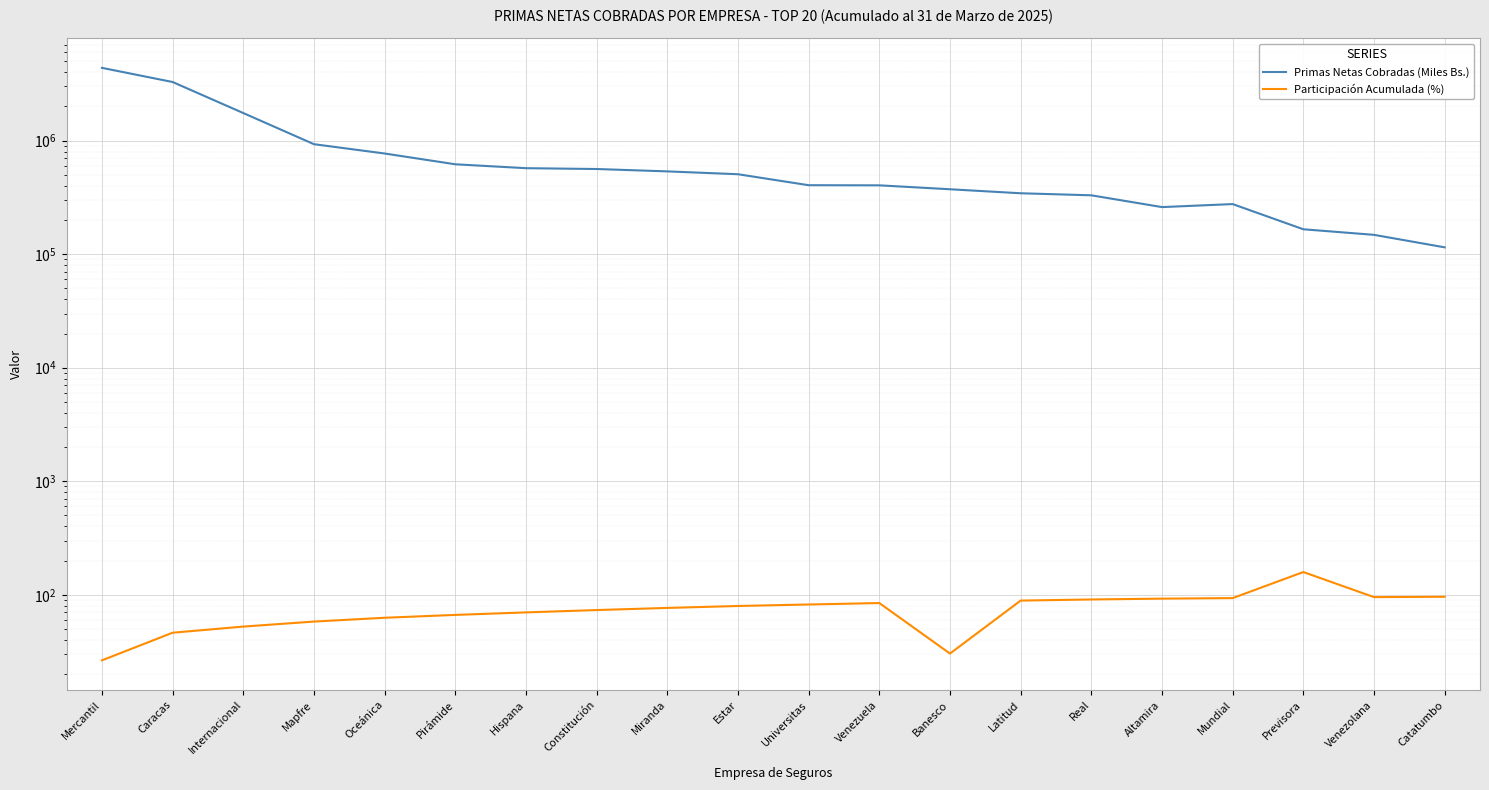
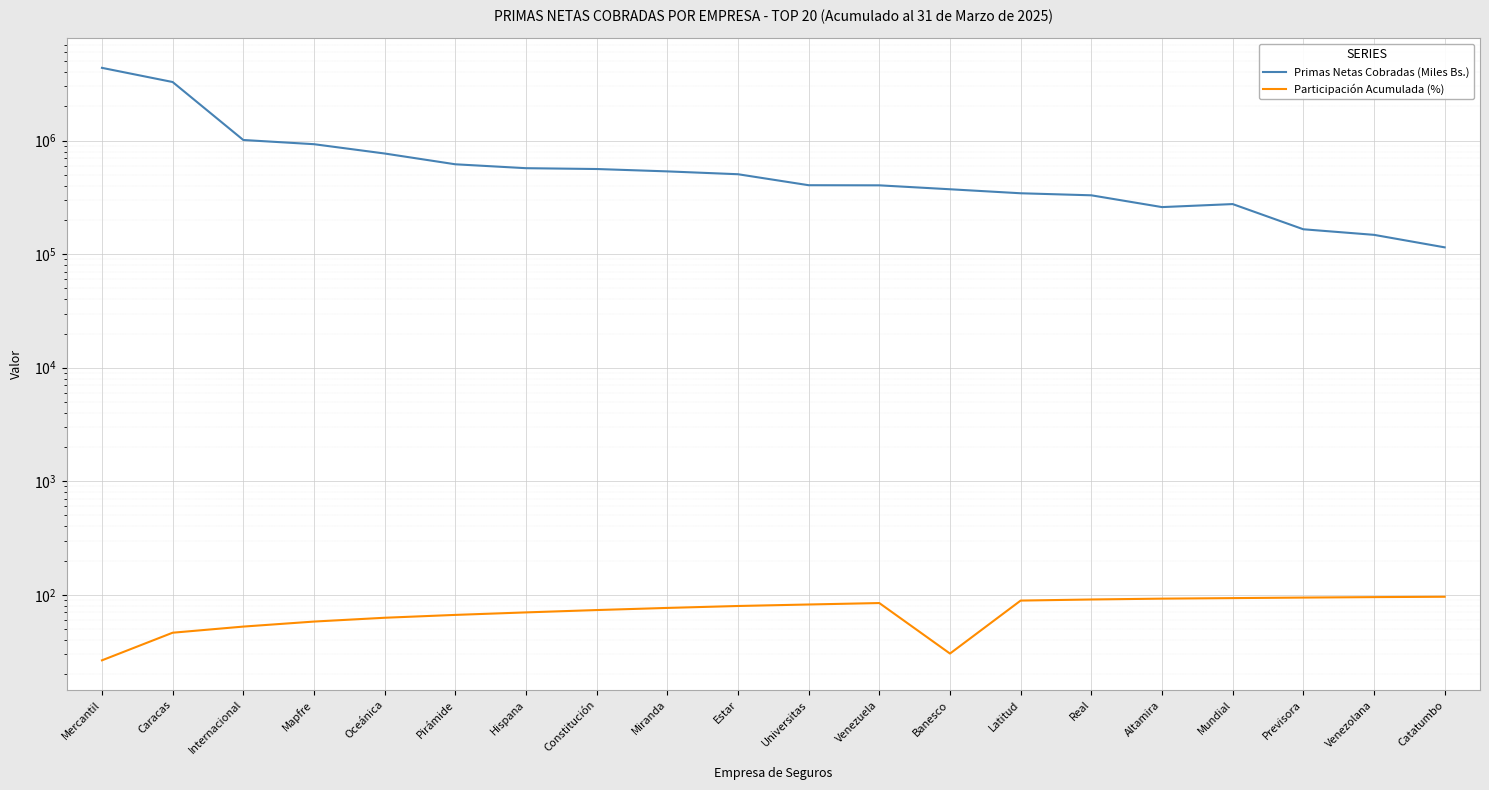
Primas Netas Cobradas (Miles Bs.), Internacional: 1700000 -> 1000000
Participación Acumulada (%), Previsora: 160 -> 90
